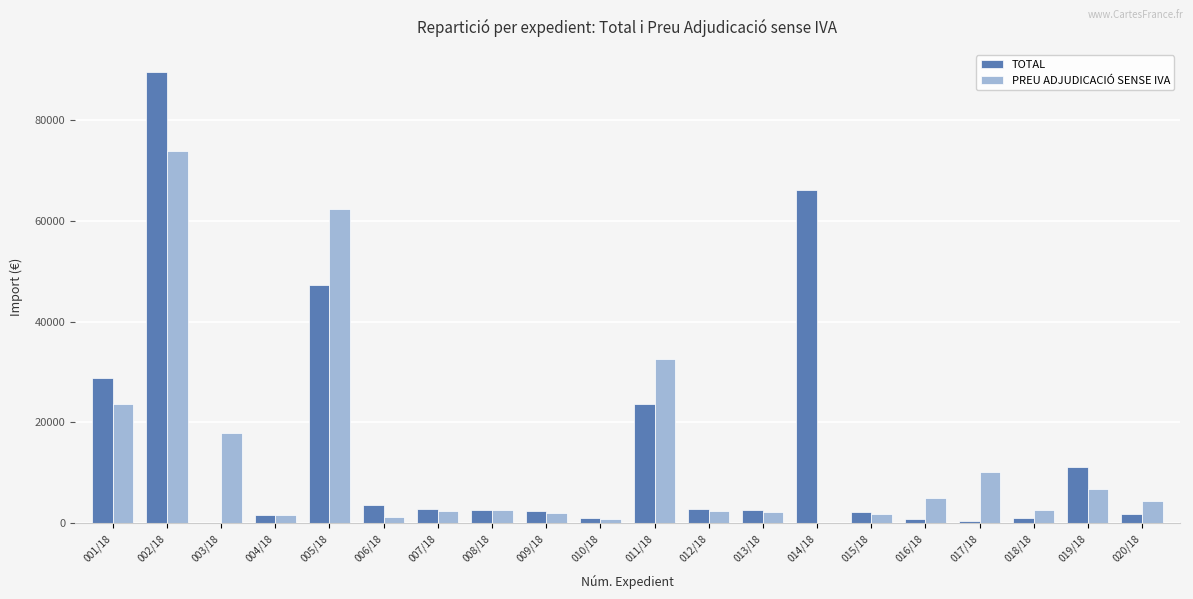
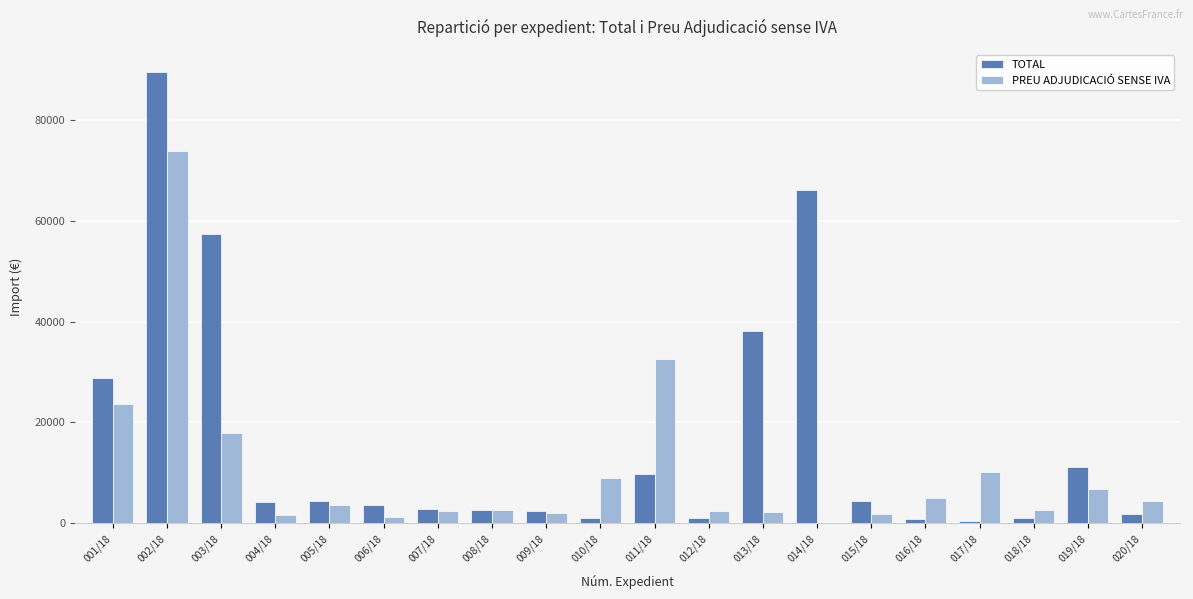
TOTAL, 003/18: 0 -> 57000
TOTAL, 004/18: 2000 -> 4000
TOTAL, 005/18: 47000 -> 4000
PREU ADJUDICACIÓ SENSE IVA, 005/18: 62000 -> 4000
PREU ADJUDICACIÓ SENSE IVA, 010/18: 1000 -> 9000
TOTAL, 011/18: 24000 -> 10000
TOTAL, 012/18: 3000 -> 1000
TOTAL, 013/18: 3000 -> 38000
TOTAL, 015/18: 2000 -> 4000
